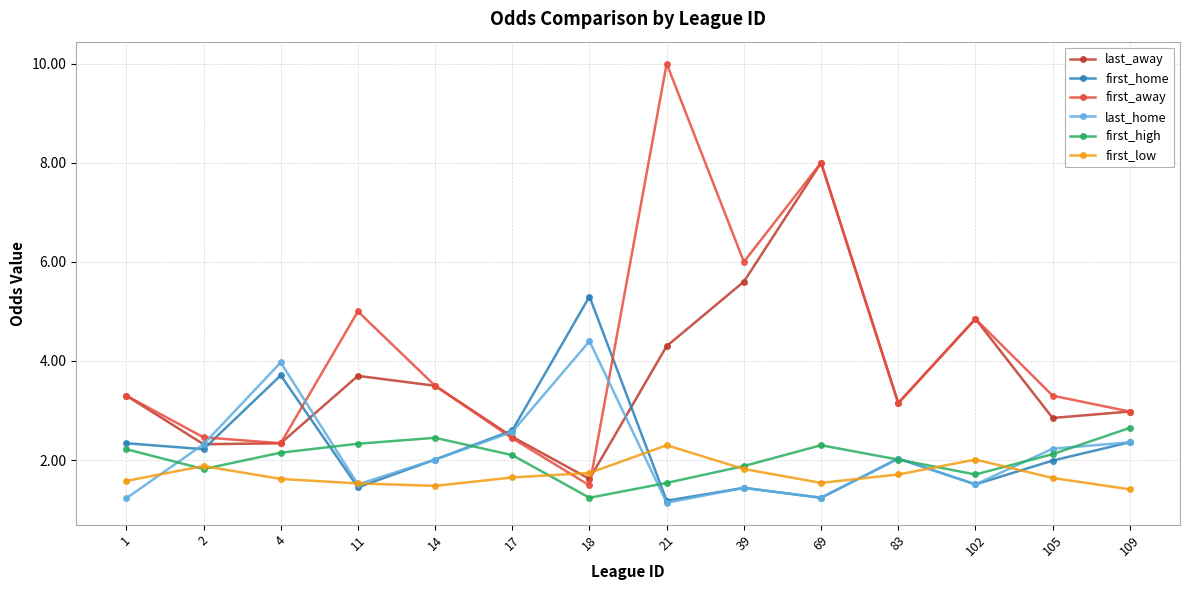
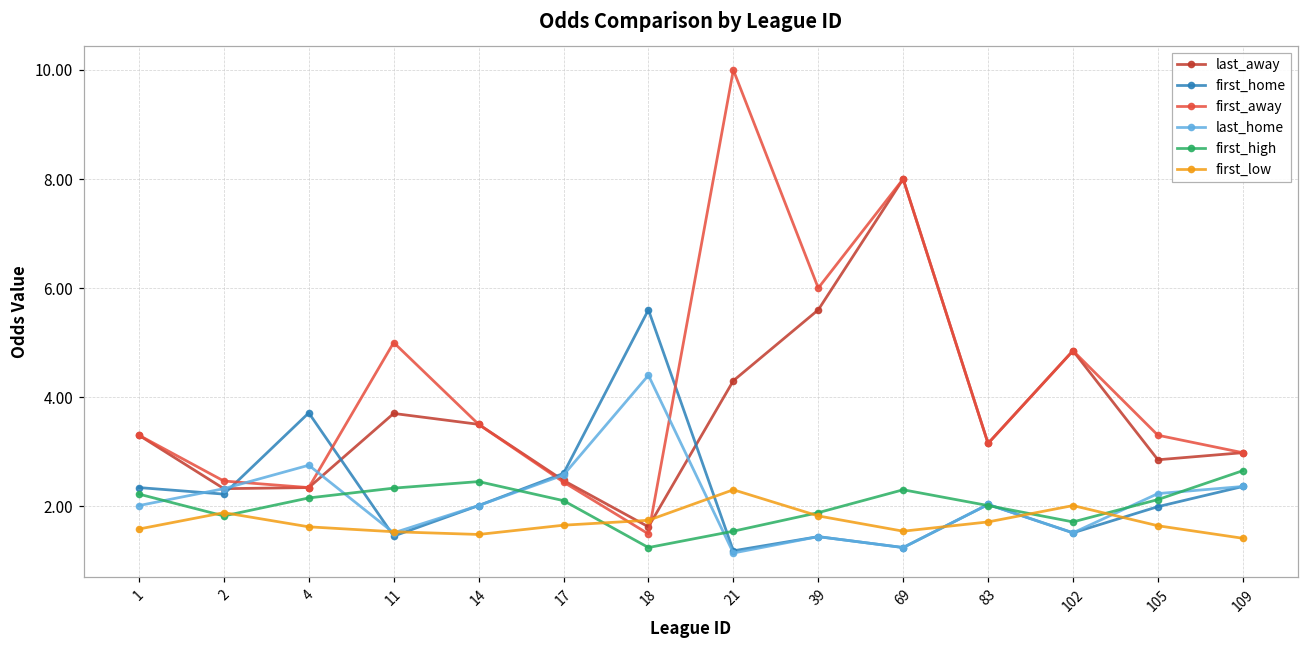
last_home, 1: 1.2 -> 2.0
last_home, 4: 4.0 -> 2.8
first_home, 18: 5.3 -> 5.6
